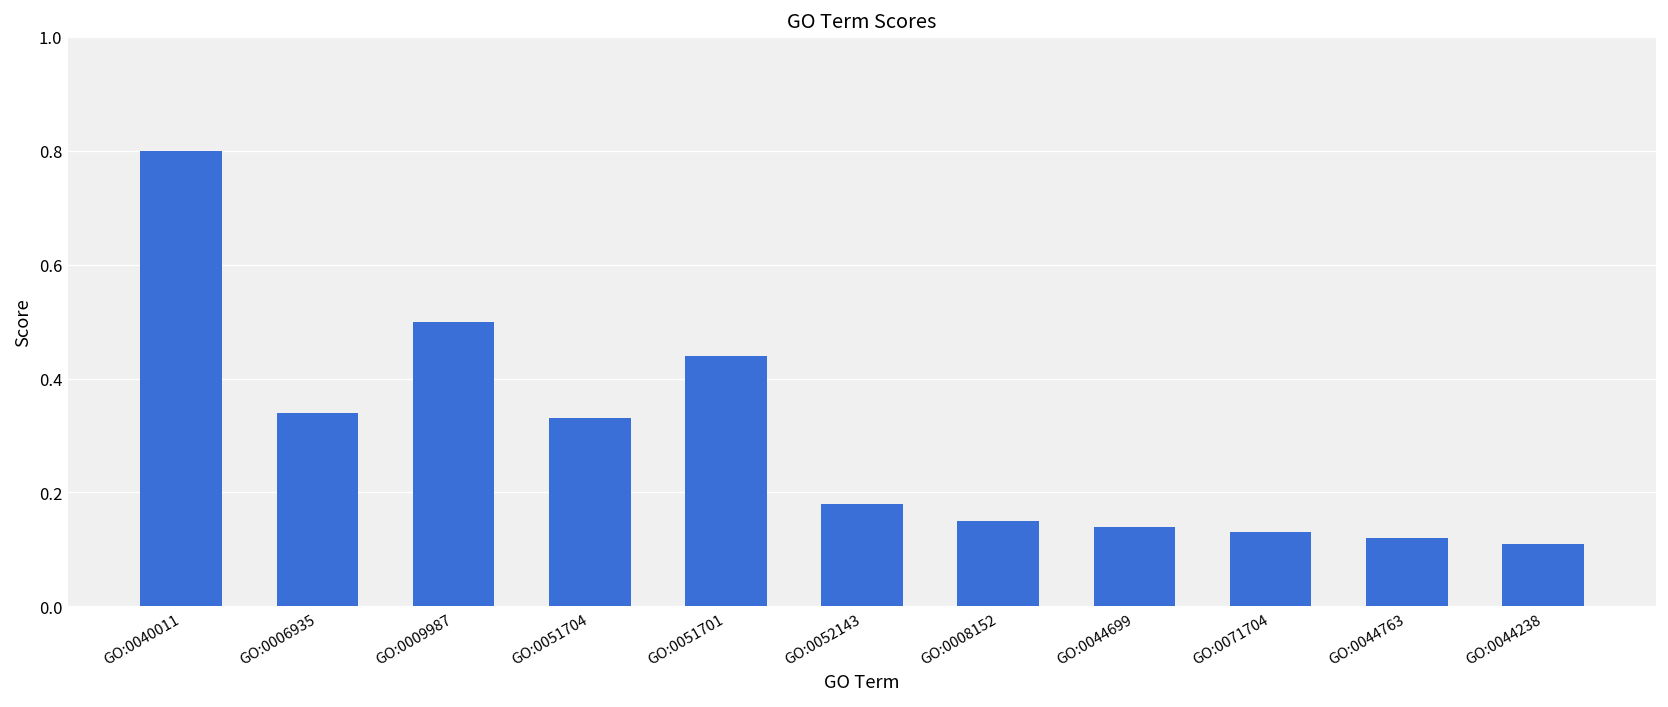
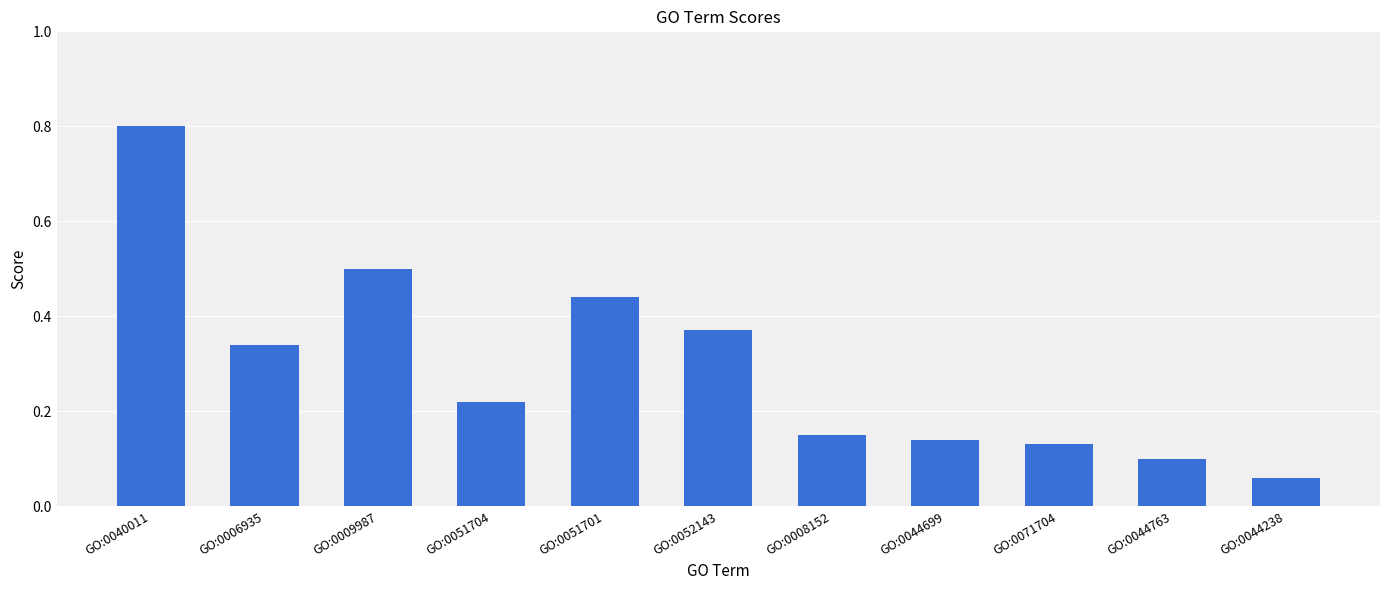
GO:0051704: 0.33 -> 0.22
GO:0052143: 0.18 -> 0.37
GO:0044763: 0.12 -> 0.10
GO:0044238: 0.11 -> 0.06
